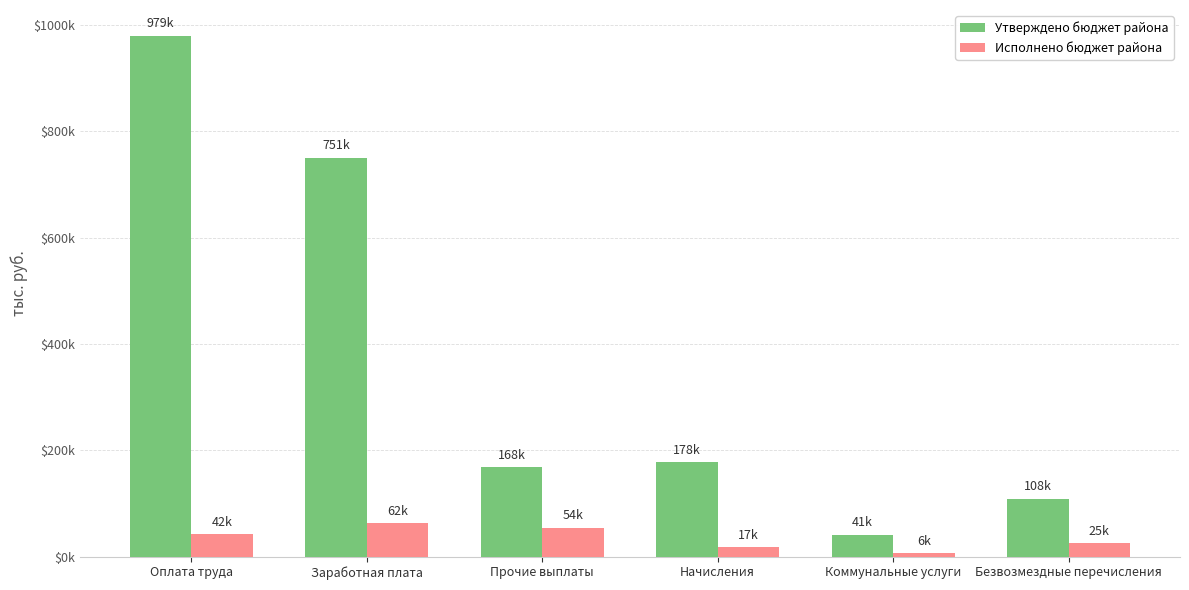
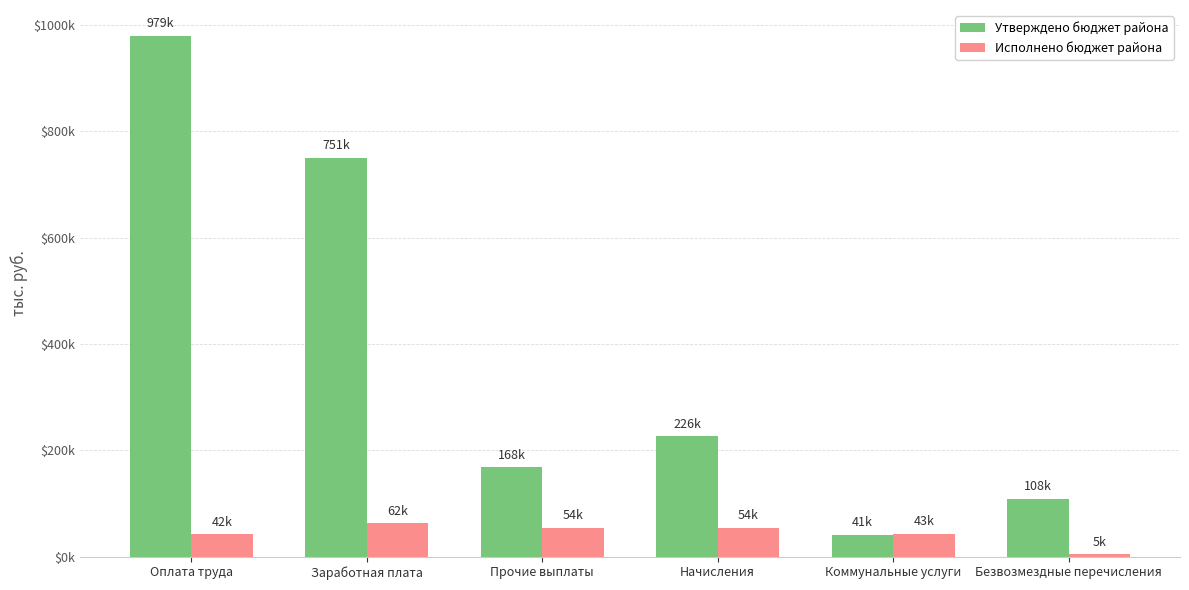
Утверждено бюджет района, Начисления: 178k -> 226k
Исполнено бюджет района, Начисления: 17k -> 54k
Исполнено бюджет района, Коммунальные услуги: 6k -> 43k
Исполнено бюджет района, Безвозмездные перечисления: 25k -> 5k
